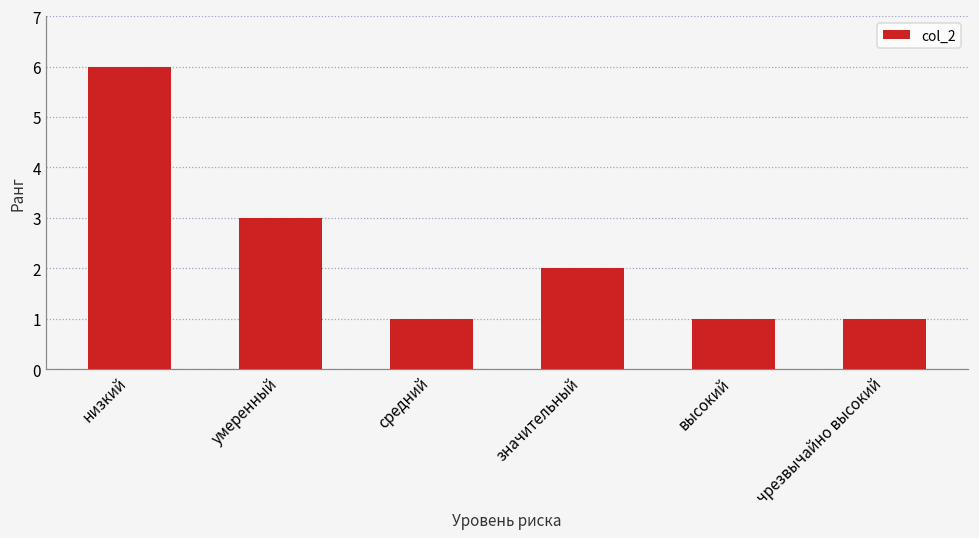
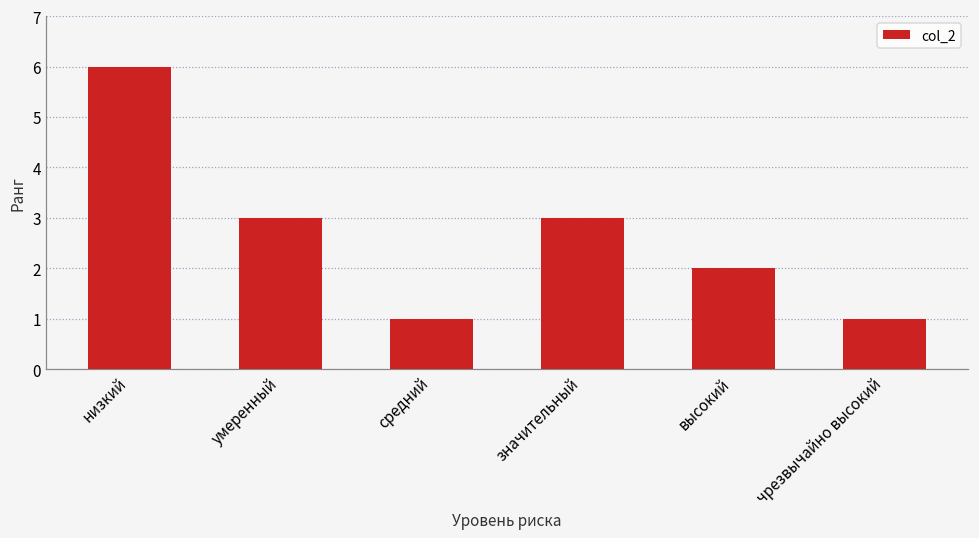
значительный: 2 -> 3
высокий: 1 -> 2
